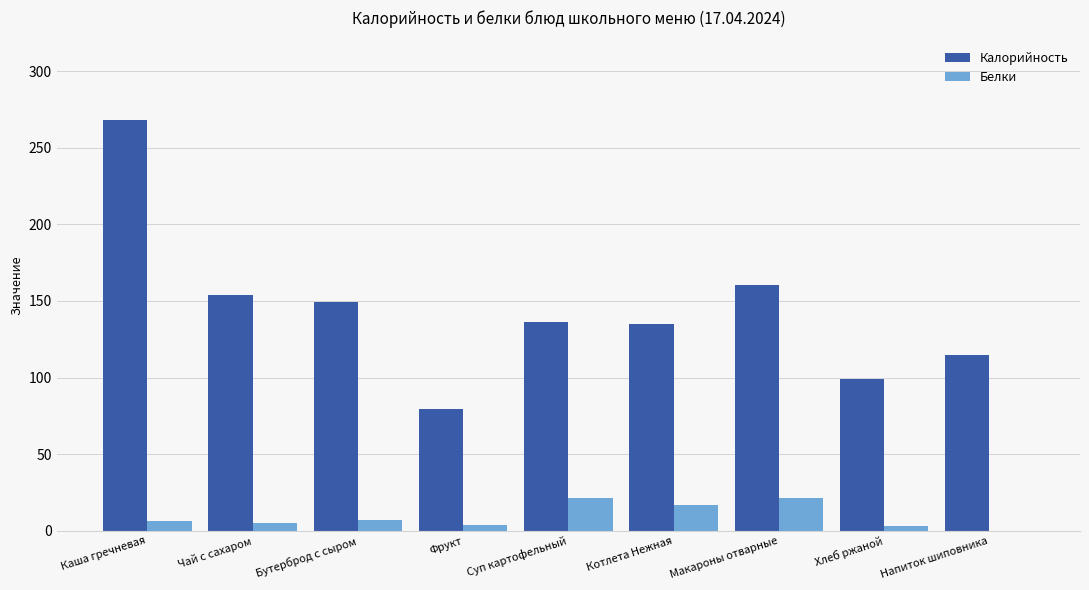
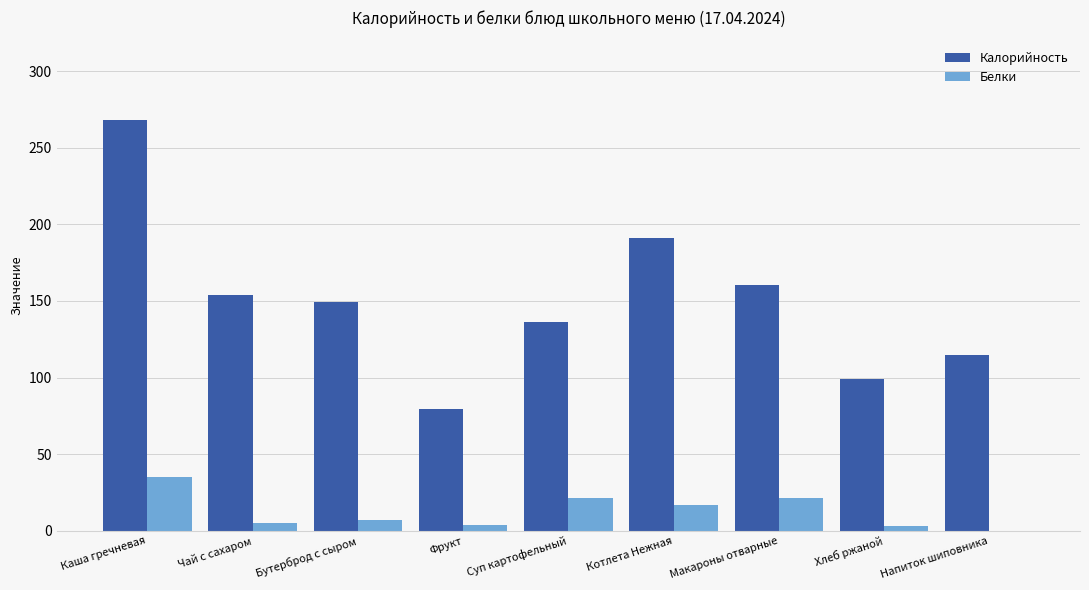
Белки, Каша гречневая: 7 -> 35
Калорийность, Котлета Нежная: 135 -> 191
